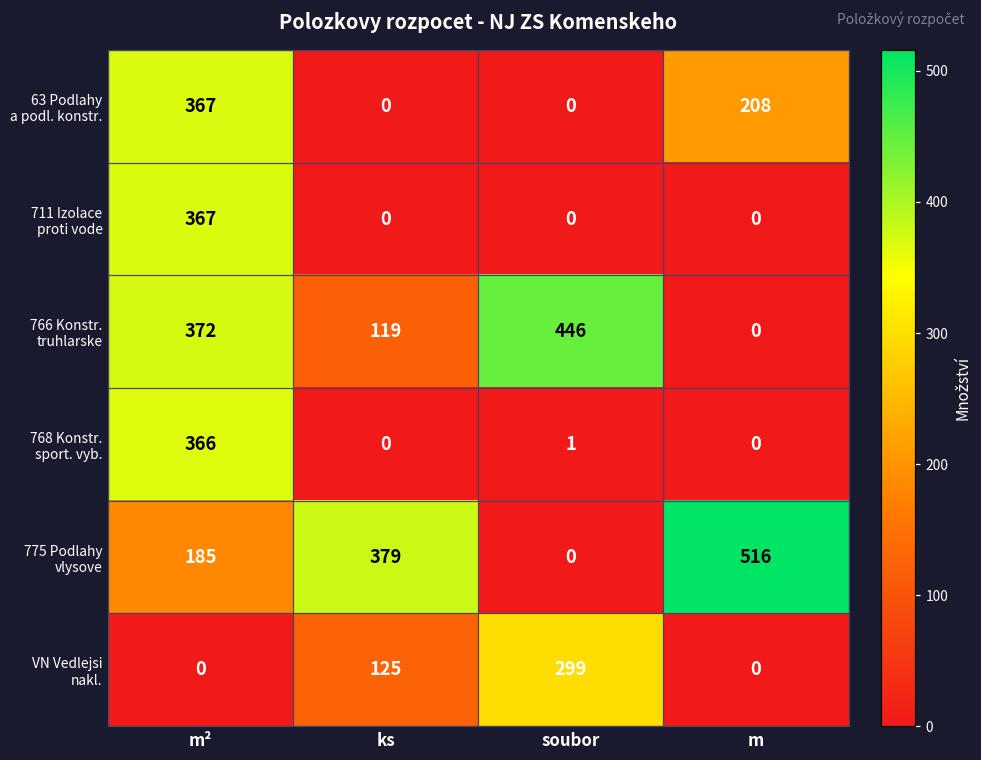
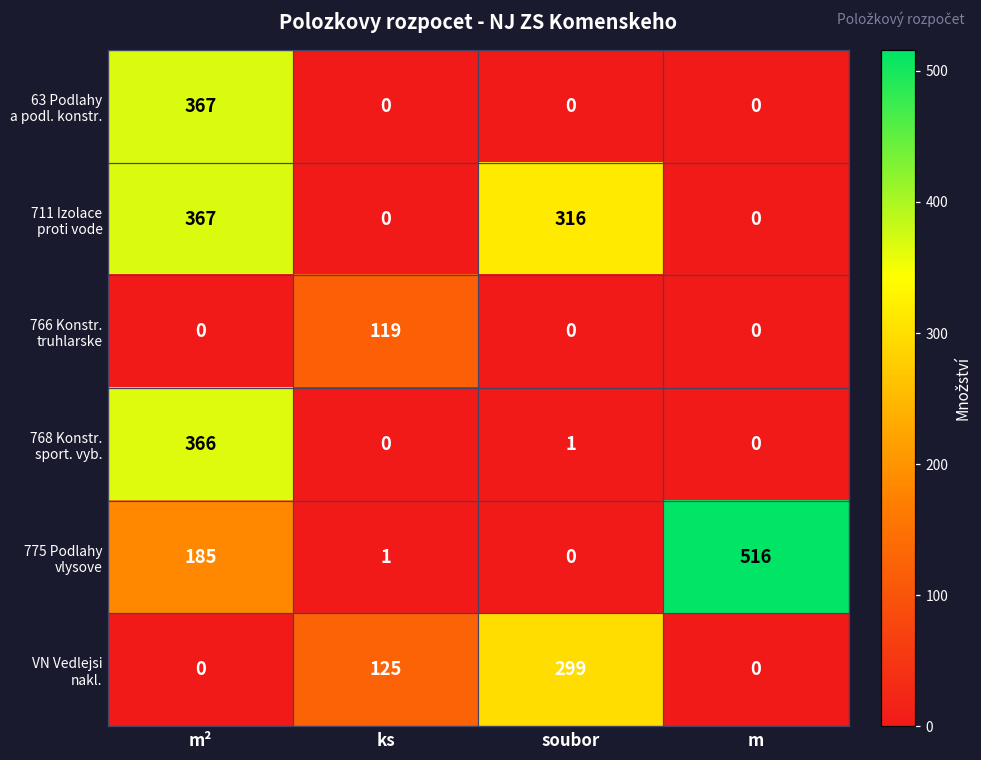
63 Podlahy a podl. konstr., m: 208 -> 0
711 Izolace proti vode, soubor: 0 -> 316
766 Konstr. truhlarske, m²: 372 -> 0
766 Konstr. truhlarske, soubor: 446 -> 0
775 Podlahy vlysove, ks: 379 -> 1
